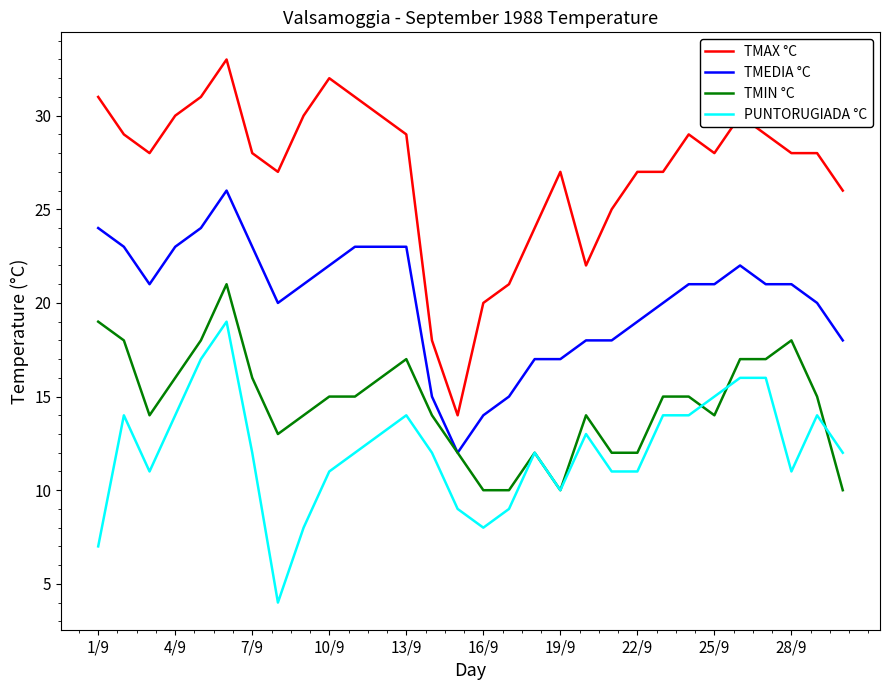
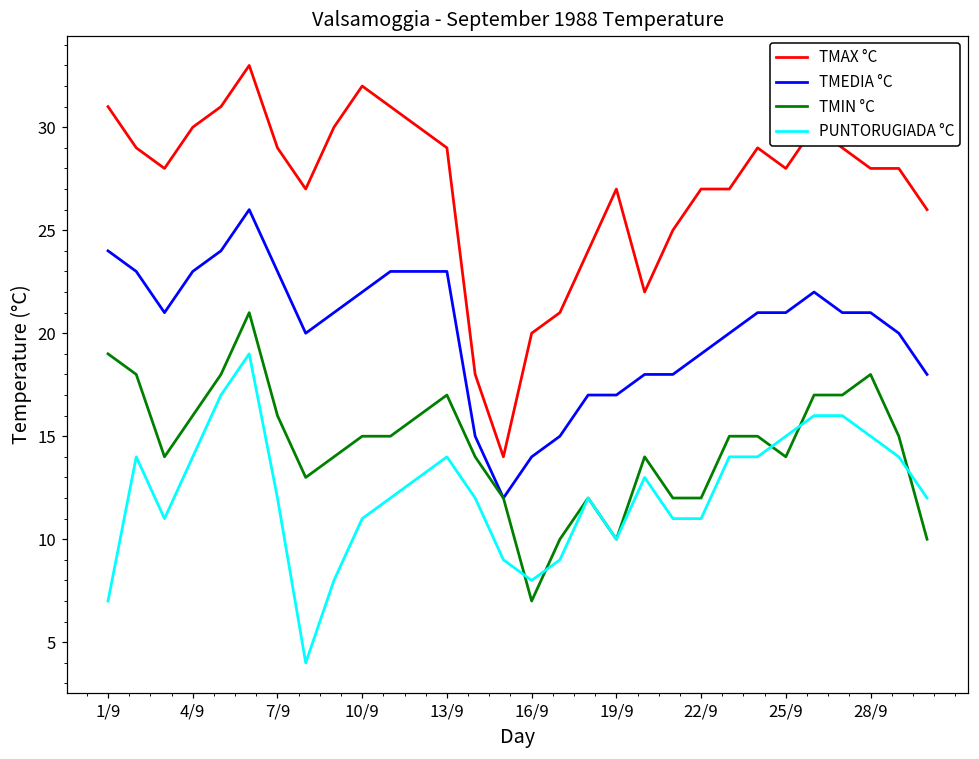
TMAX °C, 7/9: 28 -> 29
TMIN °C, 16/9: 10 -> 7
PUNTORUGIADA °C, 28/9: 11 -> 15
